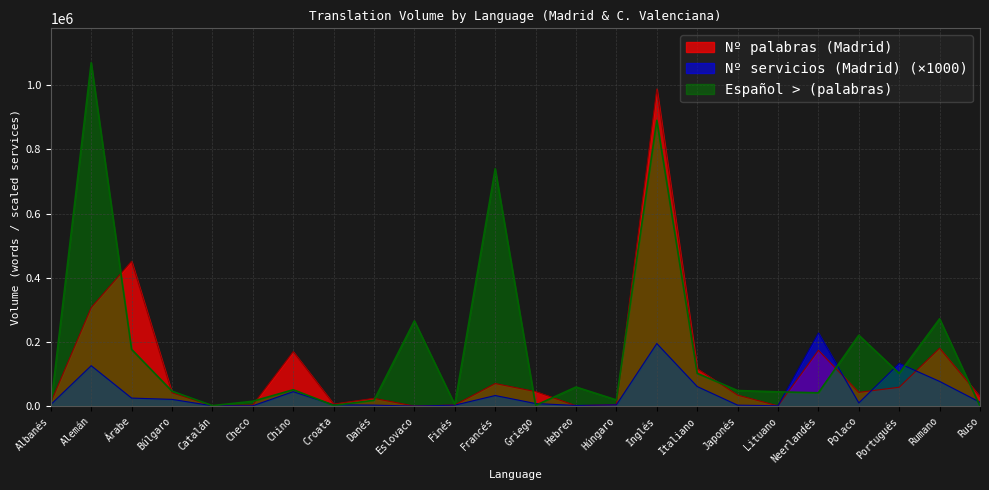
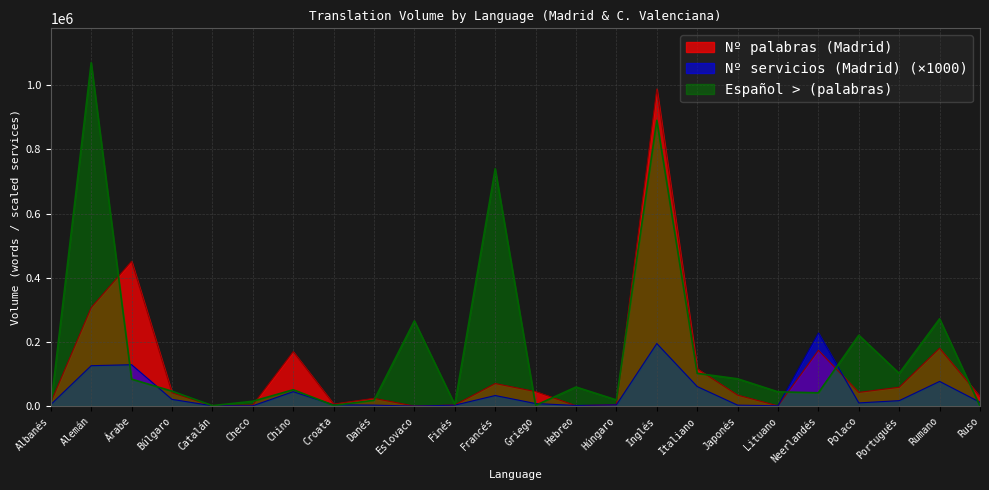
Nº servicios (Madrid) (×1000), Árabe: 30000 -> 130000
Español > (palabras), Árabe: 180000 -> 80000
Español > (palabras), Japonés: 50000 -> 90000
Nº servicios (Madrid) (×1000), Portugués: 130000 -> 20000
